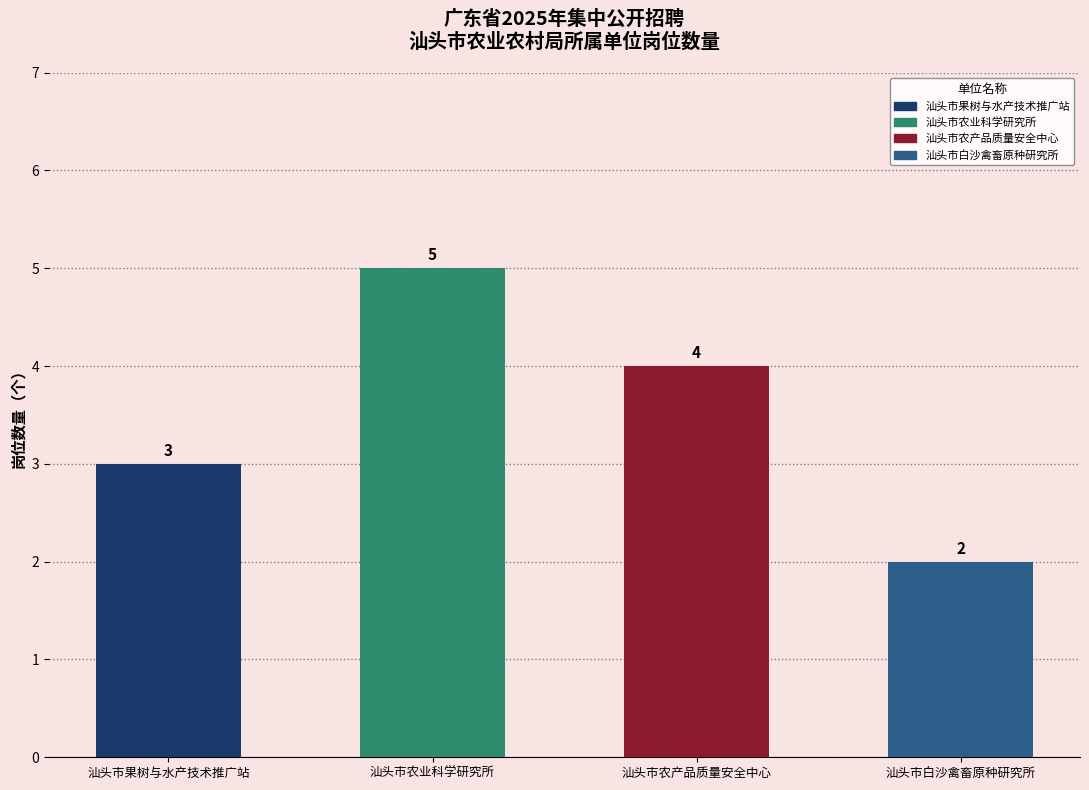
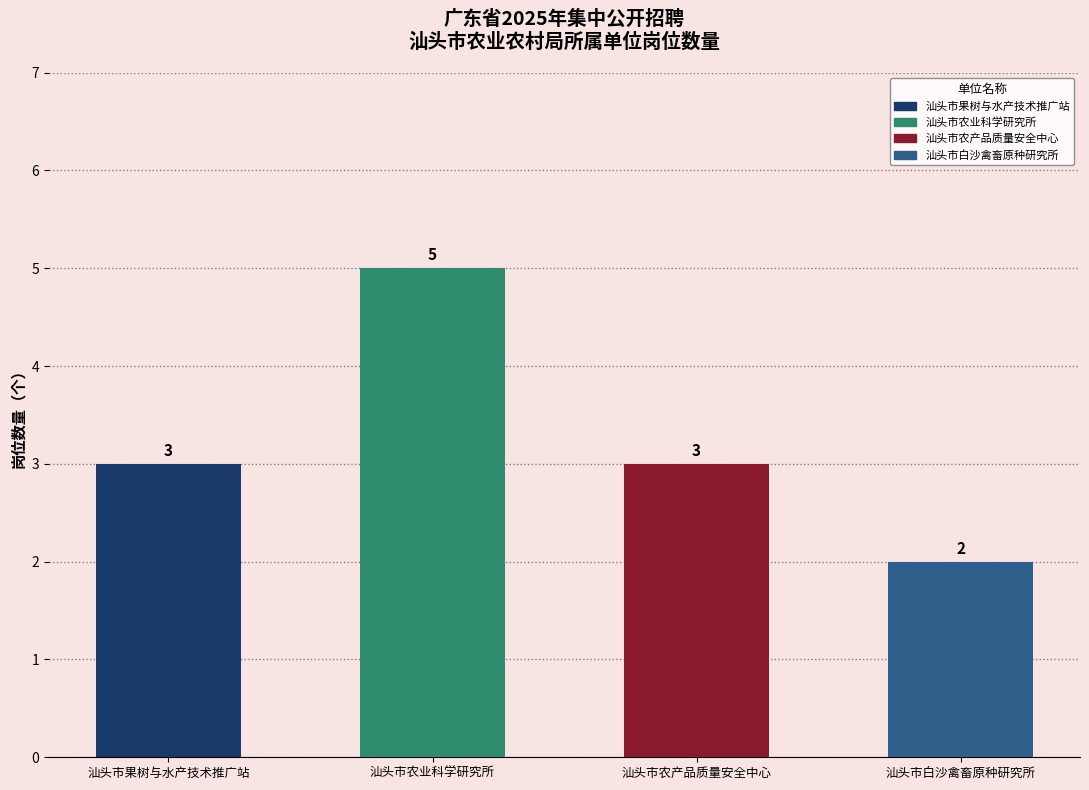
汕头市农产品质量安全中心: 4 -> 3
